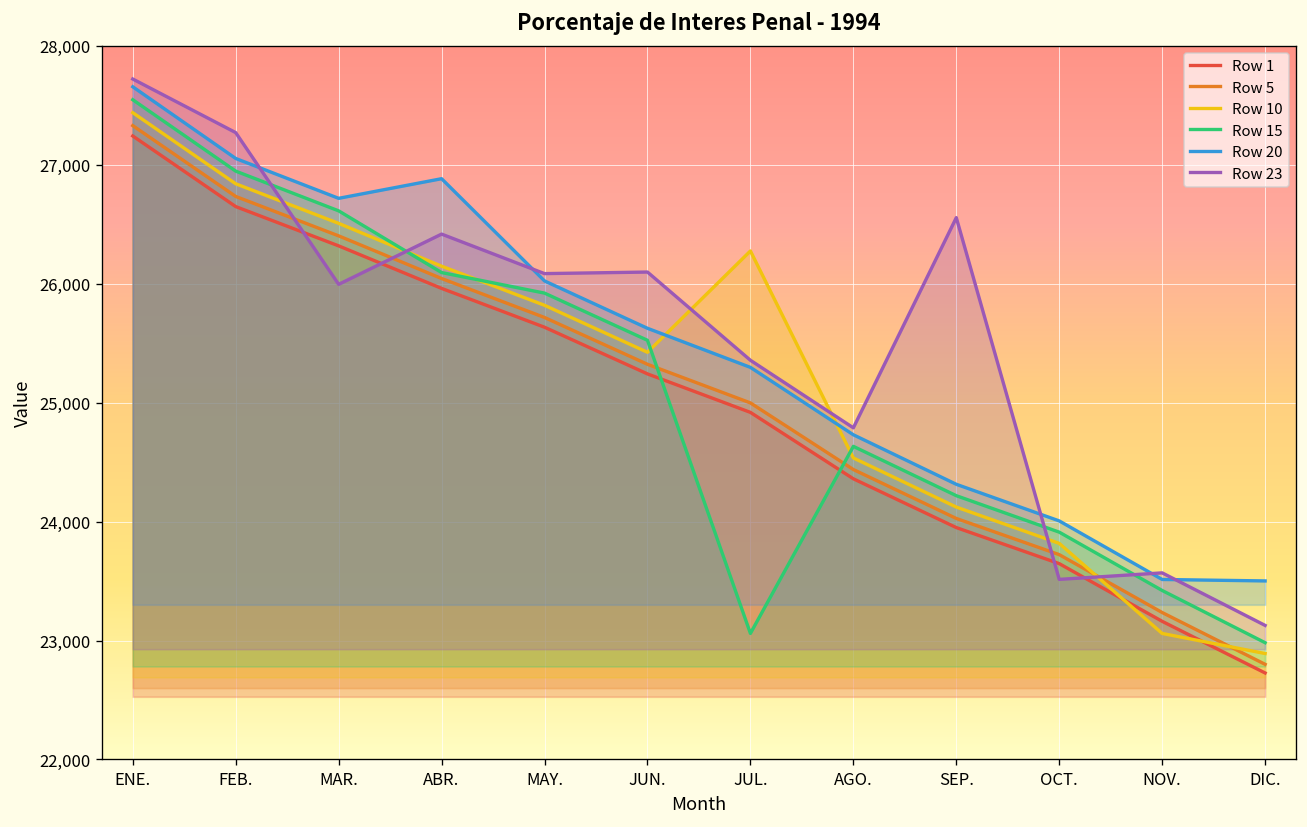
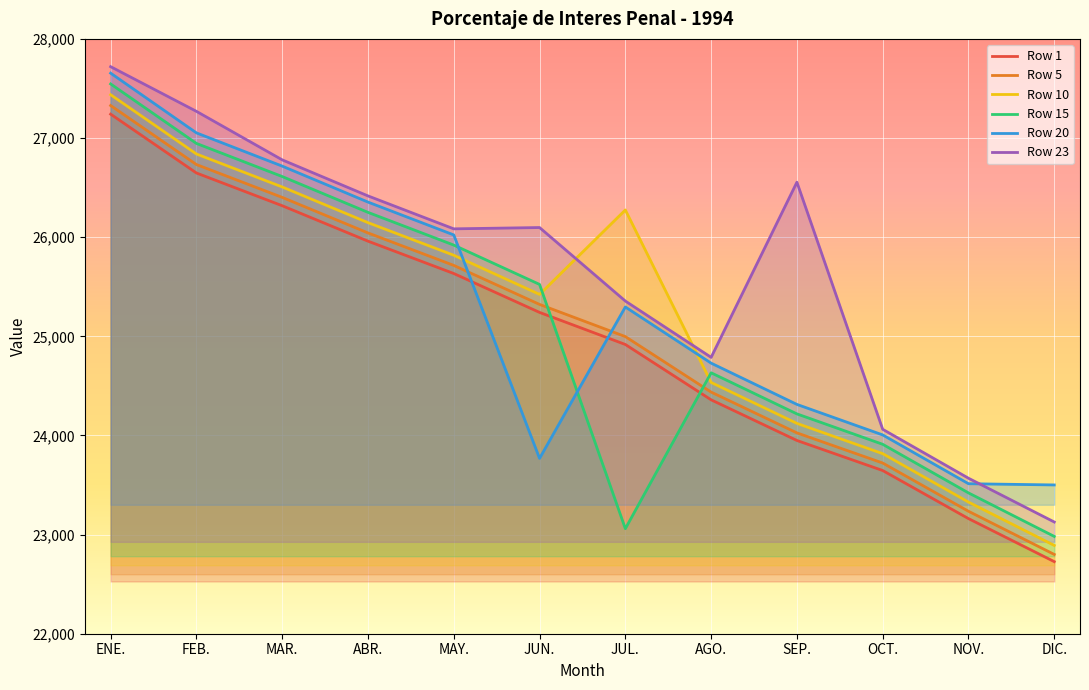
Row 23, MAR.: 26,000 -> 26,800
Row 15, ABR.: 26,100 -> 26,300
Row 20, ABR.: 26,900 -> 26,400
Row 20, JUN.: 25,600 -> 23,800
Row 23, OCT.: 23,500 -> 24,100
Row 10, NOV.: 23,100 -> 23,300
